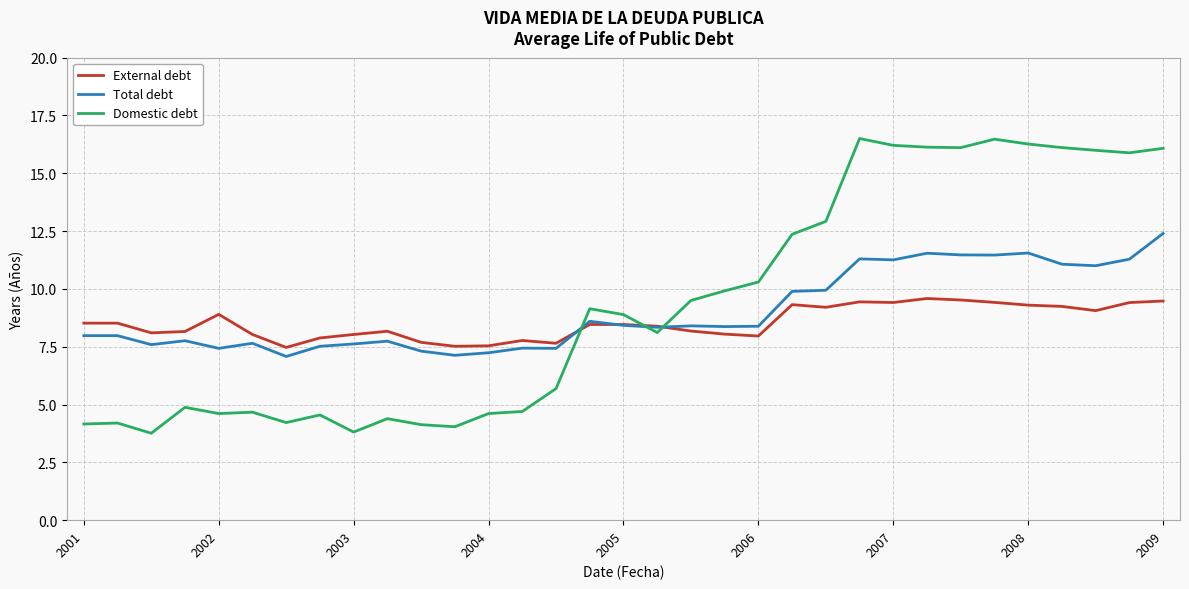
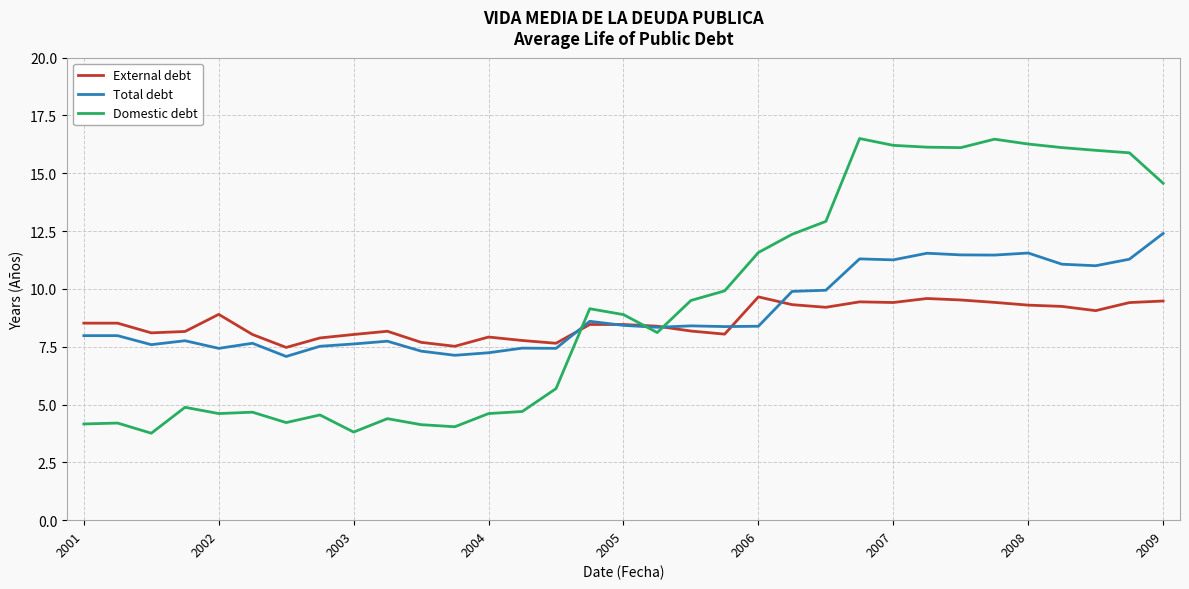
External debt, 2004: 7.5 -> 7.9
External debt, 2006: 8.0 -> 9.7
Domestic debt, 2006: 10.3 -> 11.6
Domestic debt, 2009: 16.1 -> 14.6
